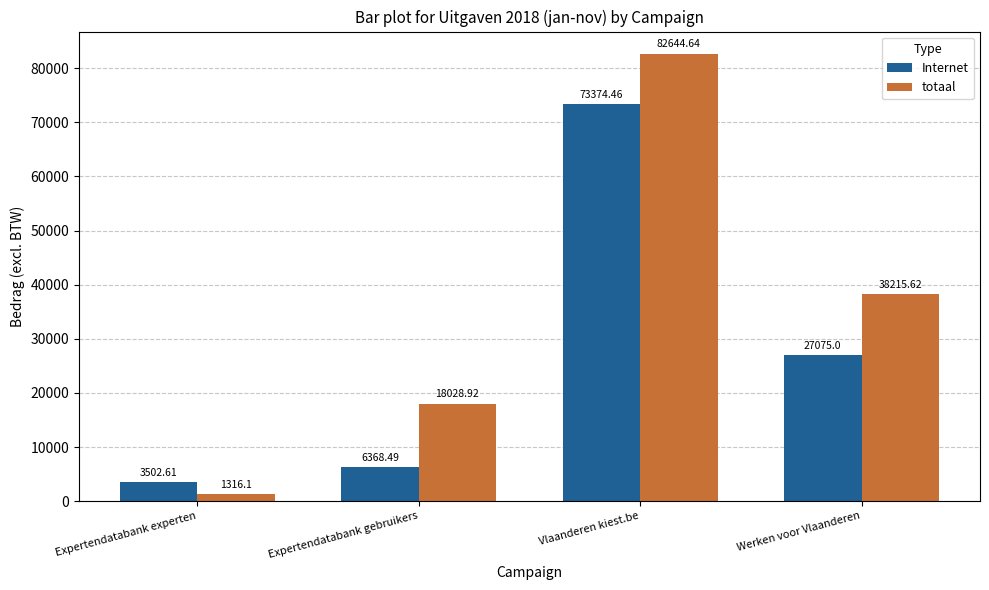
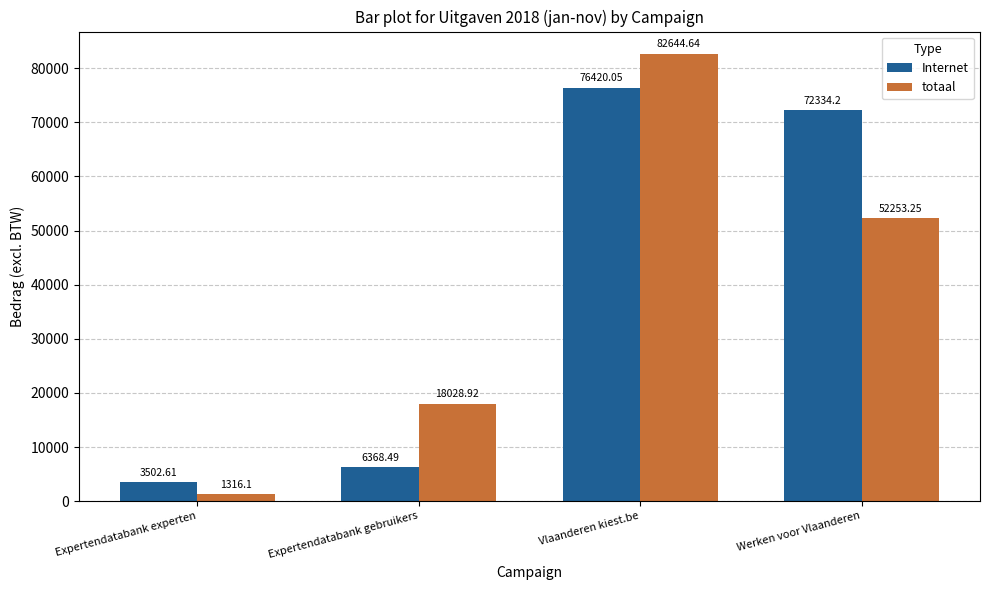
Internet, Vlaanderen kiest.be: 73374.46 -> 76420.05
Internet, Werken voor Vlaanderen: 27075.0 -> 72334.2
totaal, Werken voor Vlaanderen: 38215.62 -> 52253.25
